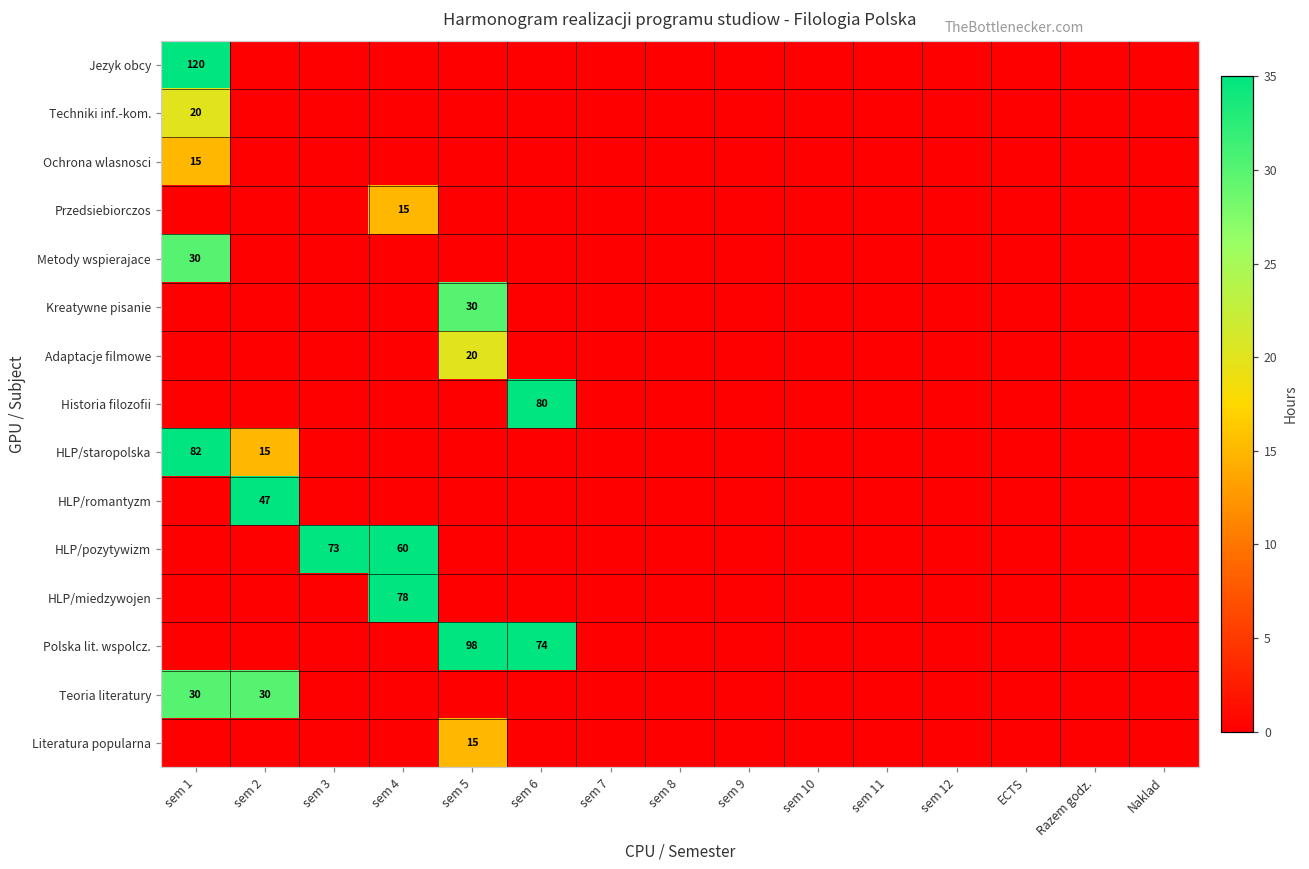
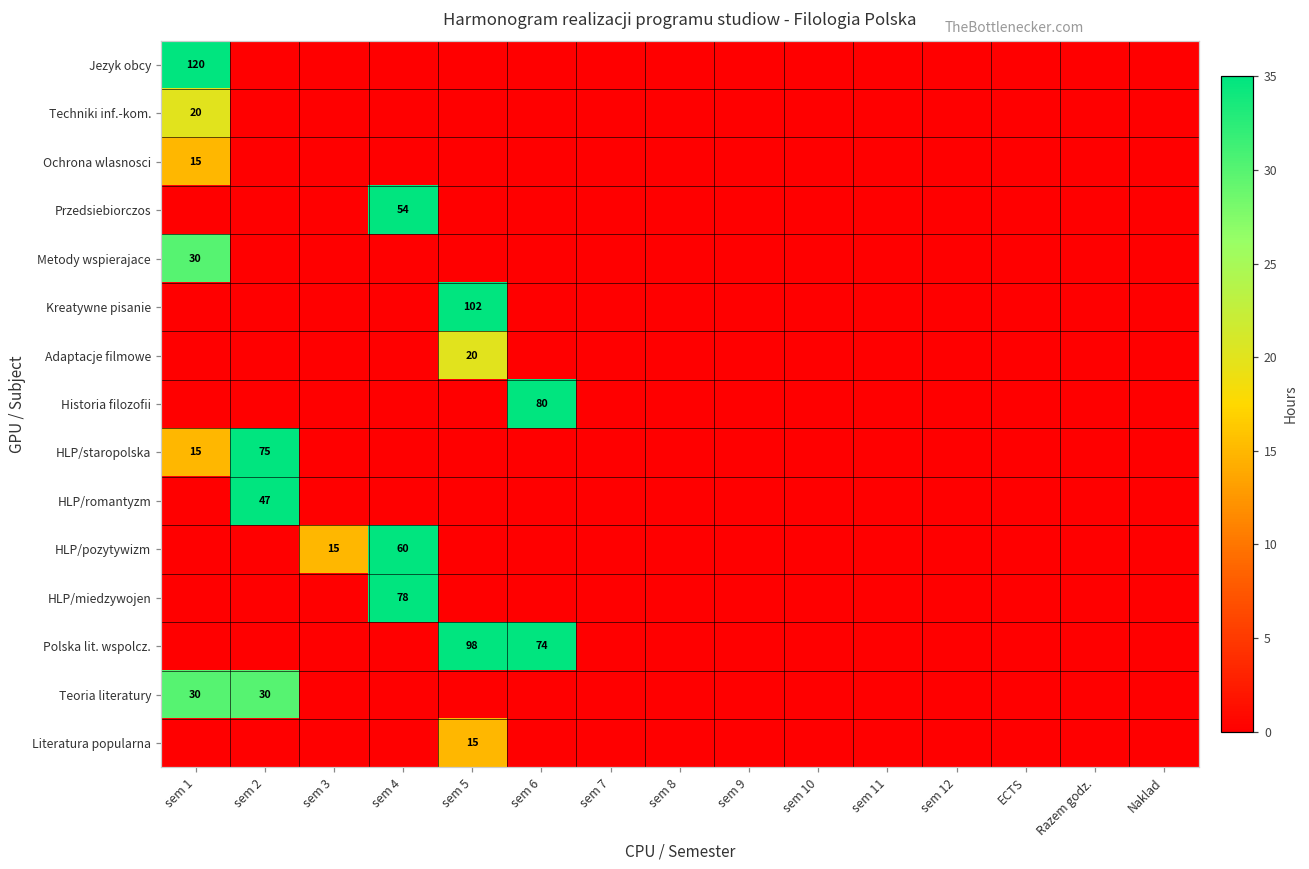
Przedsiebiorczos, sem 4: 15 -> 54
Kreatywne pisanie, sem 5: 30 -> 102
HLP/staropolska, sem 1: 82 -> 15
HLP/staropolska, sem 2: 15 -> 75
HLP/pozytywizm, sem 3: 73 -> 15
